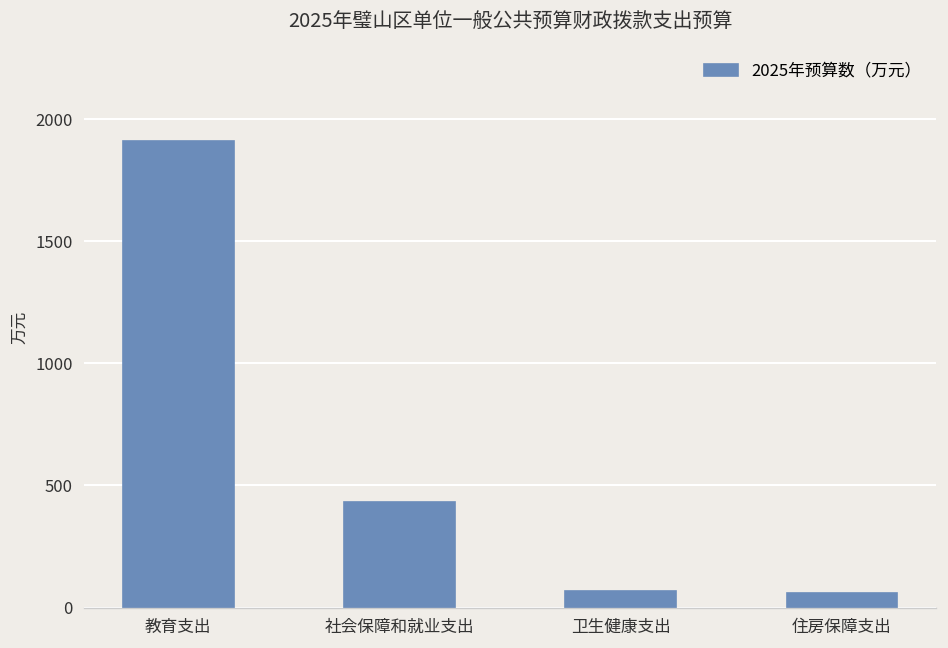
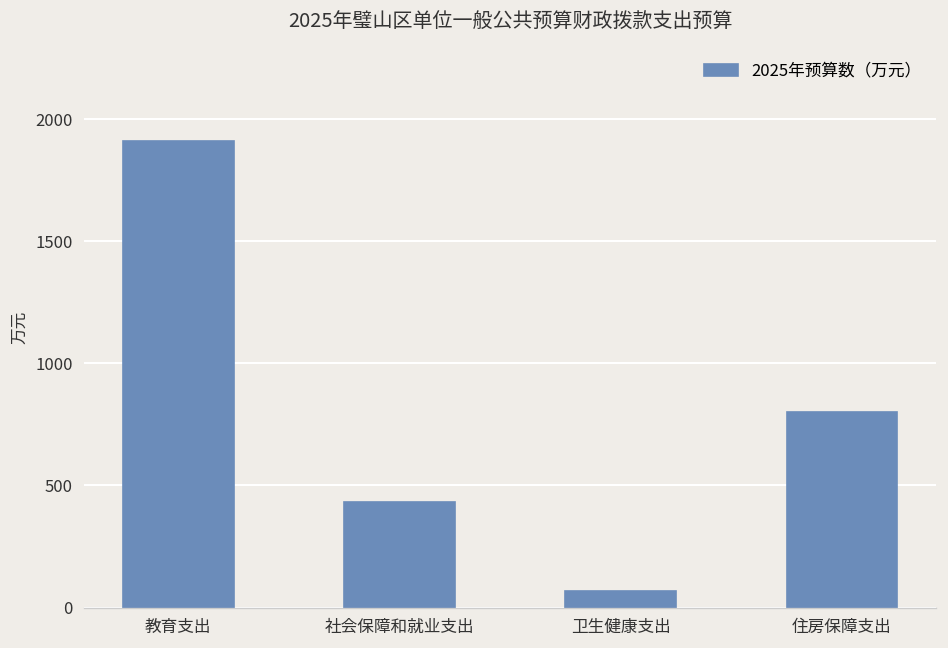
住房保障支出: 60 -> 800
